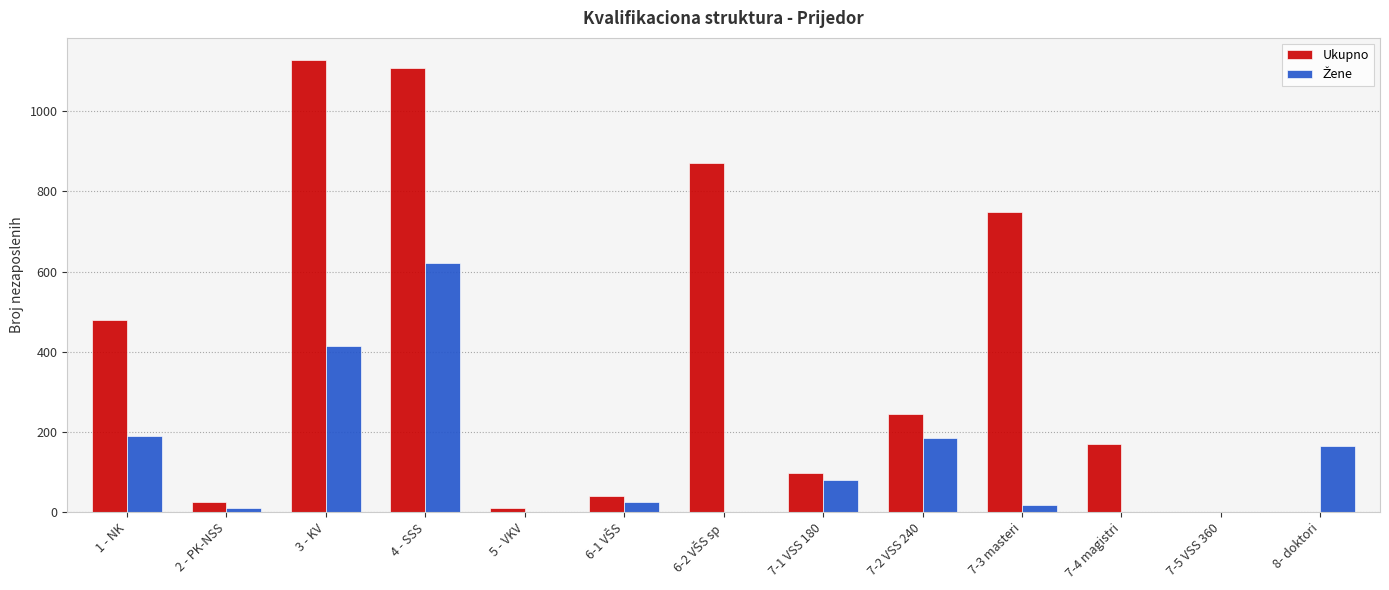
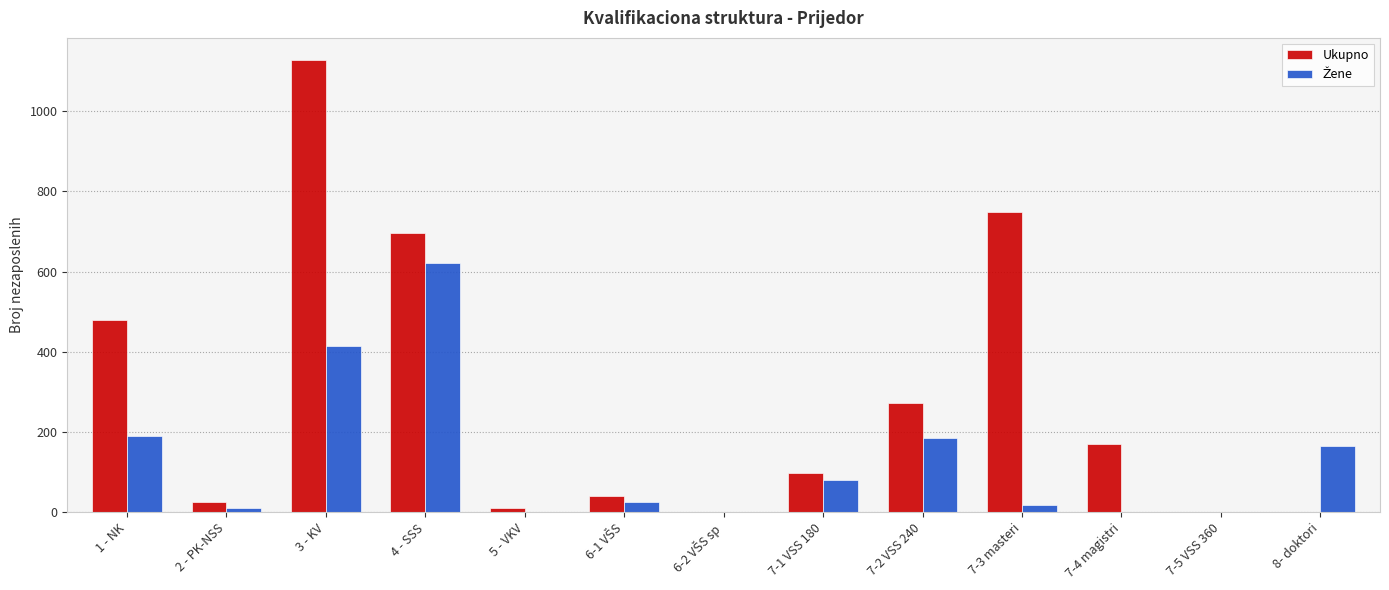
Ukupno, 4 - SSS: 1110 -> 700
Ukupno, 6-2 VŠS sp: 870 -> 0
Ukupno, 7-2 VSS 240: 250 -> 270
